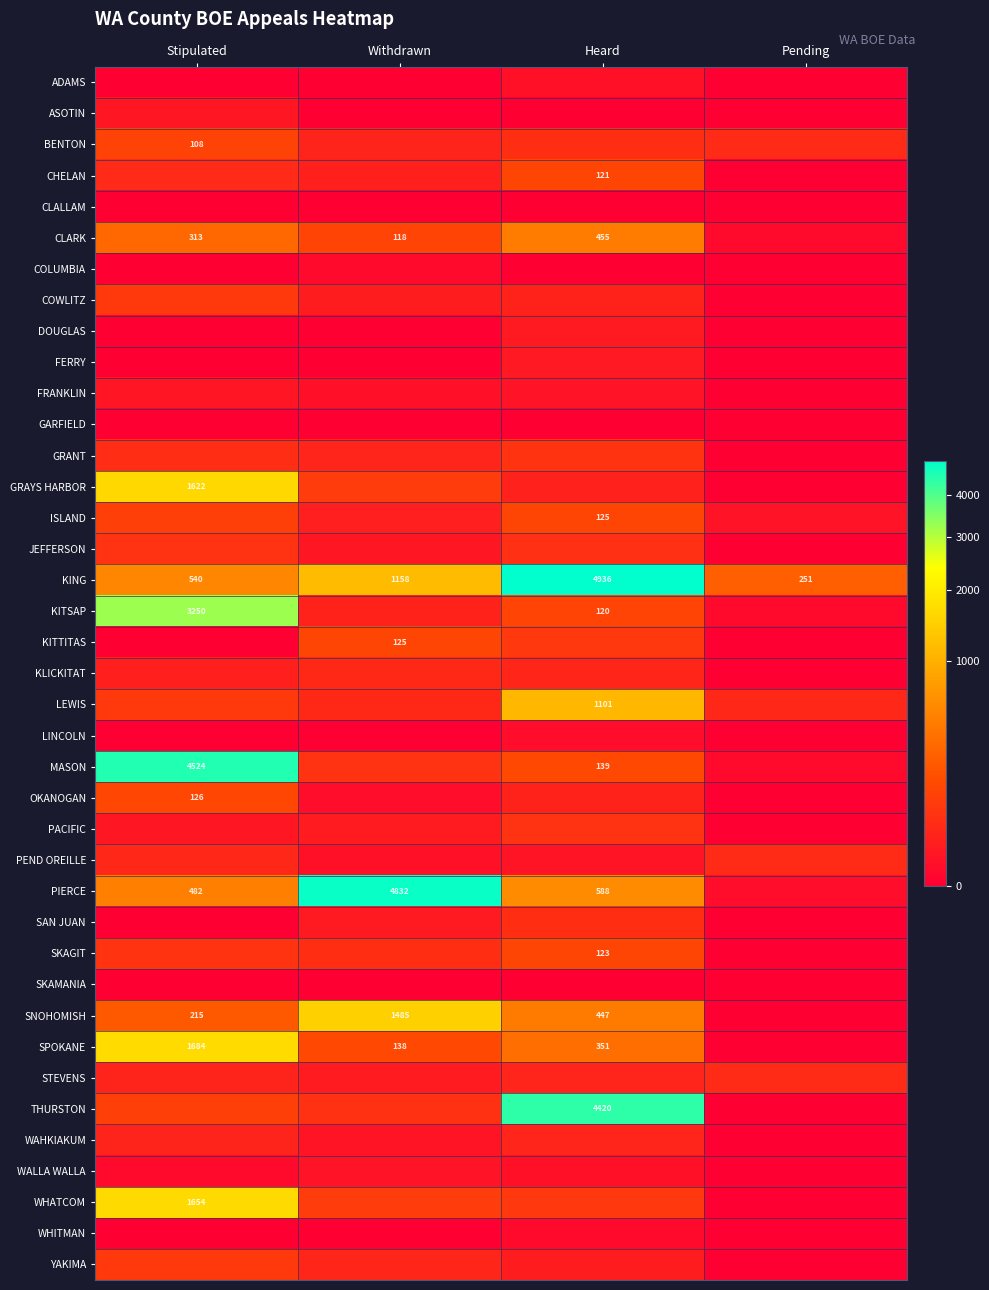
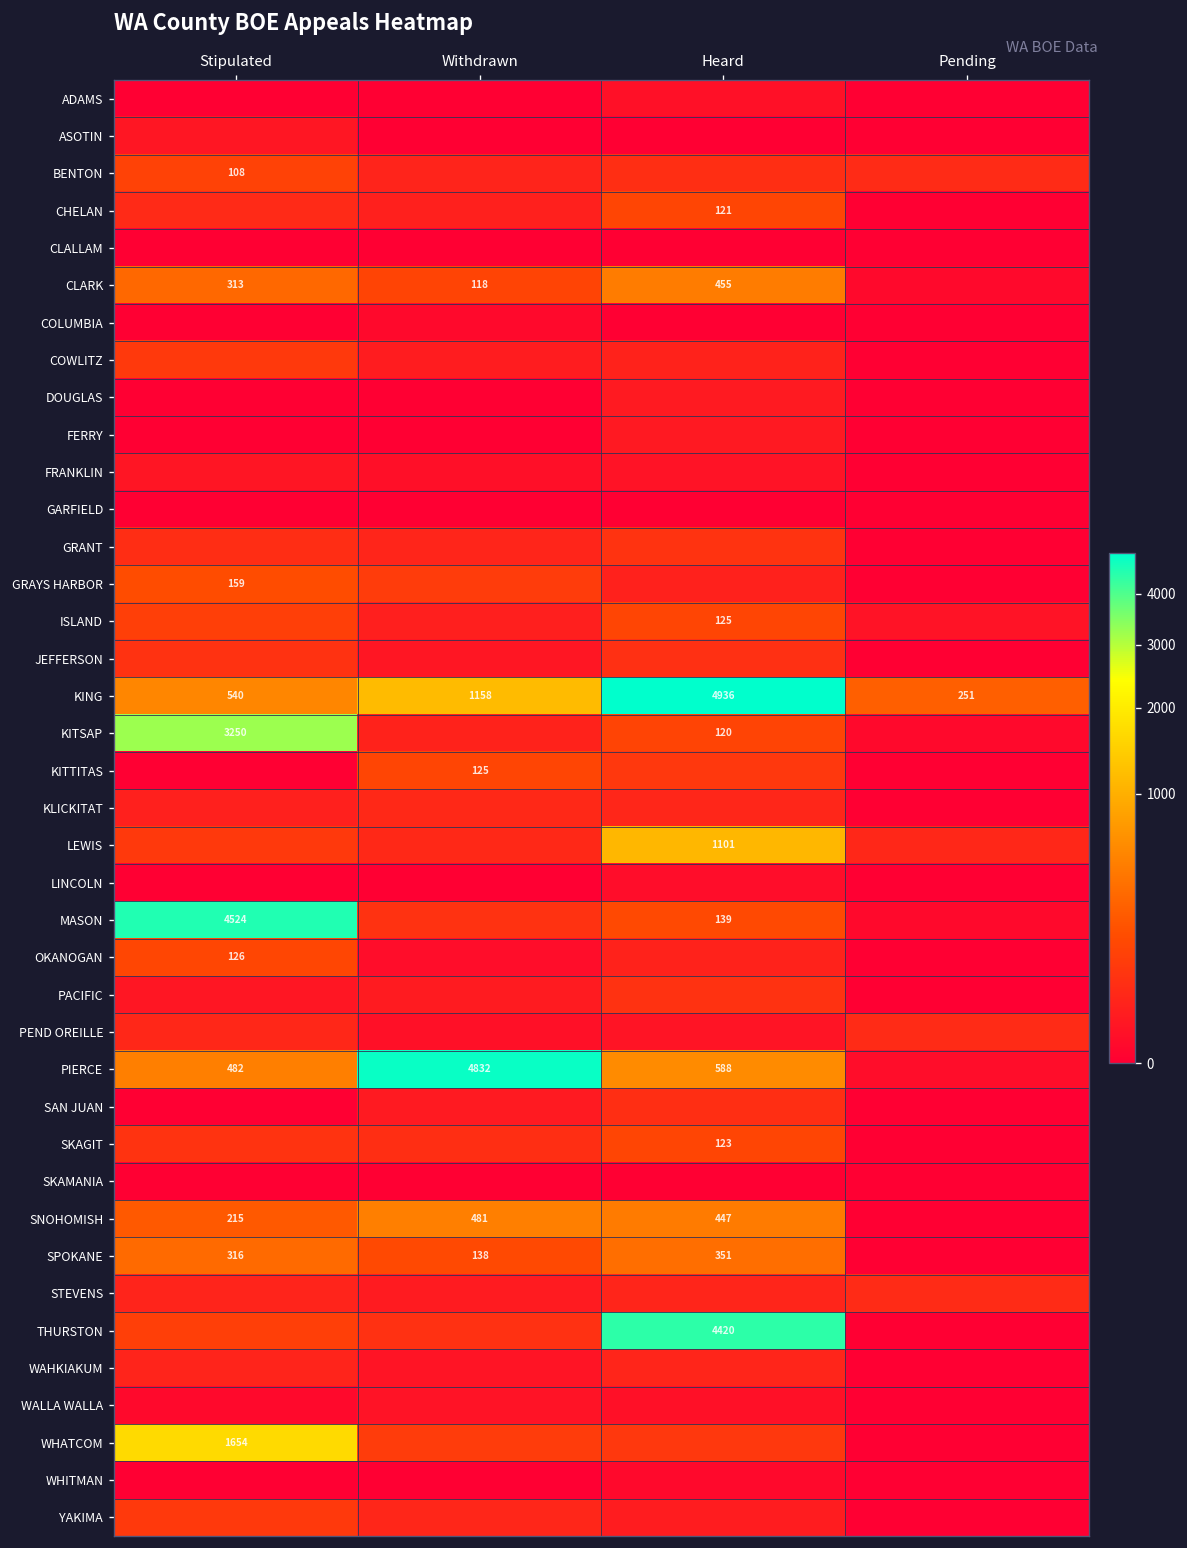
GRAYS HARBOR, Stipulated: 1622 -> 159
SNOHOMISH, Withdrawn: 1485 -> 481
SPOKANE, Stipulated: 1684 -> 316
